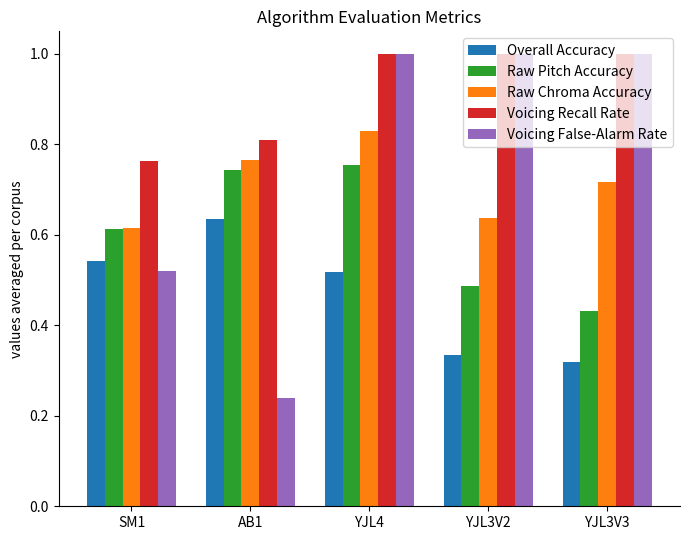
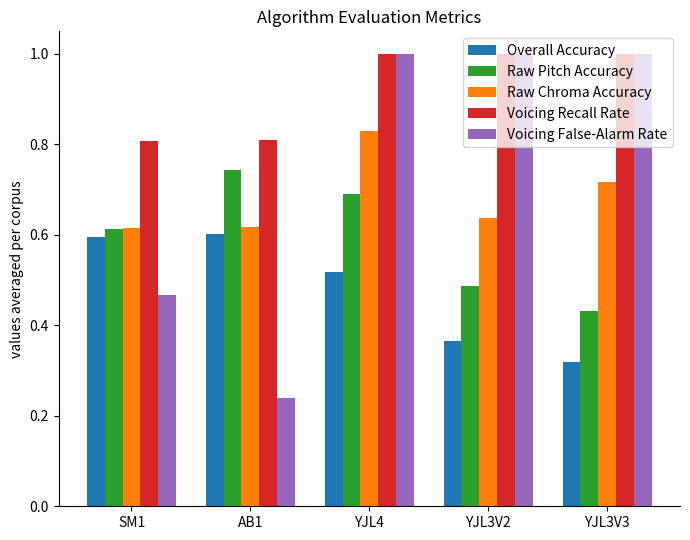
Overall Accuracy, SM1: 0.54 -> 0.60
Voicing Recall Rate, SM1: 0.76 -> 0.81
Voicing False-Alarm Rate, SM1: 0.52 -> 0.47
Overall Accuracy, AB1: 0.63 -> 0.60
Raw Chroma Accuracy, AB1: 0.77 -> 0.62
Raw Pitch Accuracy, YJL4: 0.75 -> 0.69
Overall Accuracy, YJL3V2: 0.33 -> 0.36
